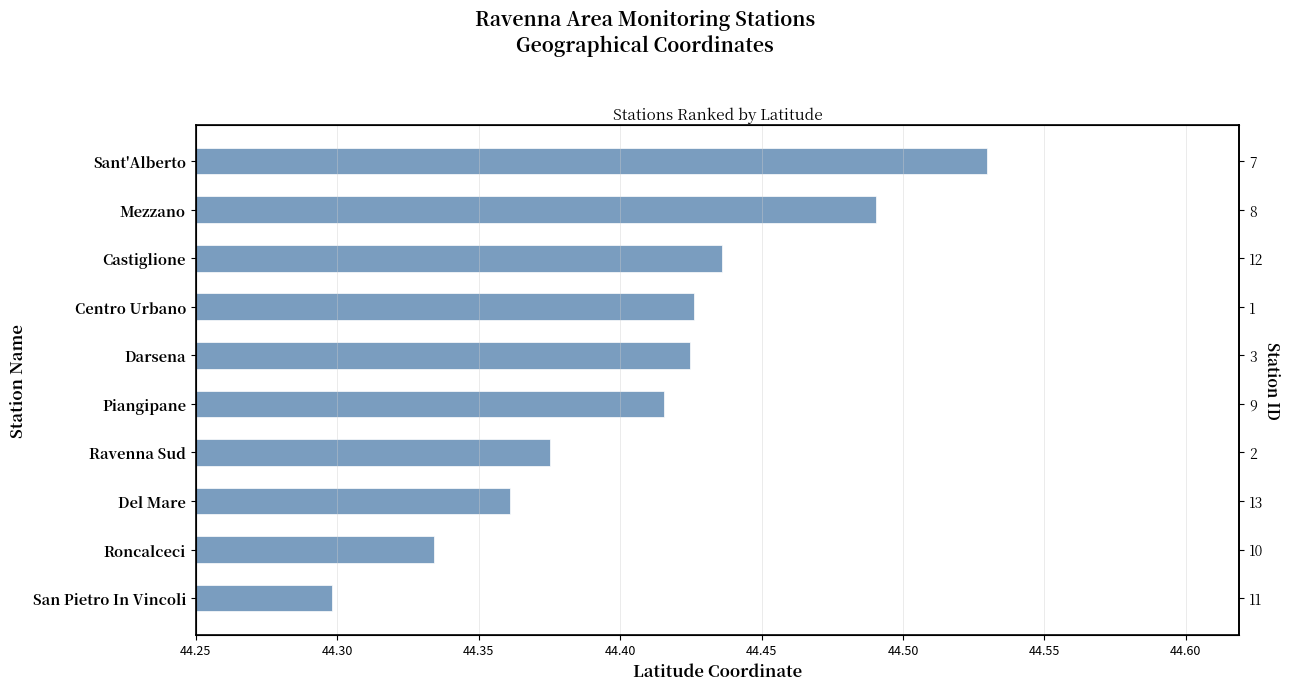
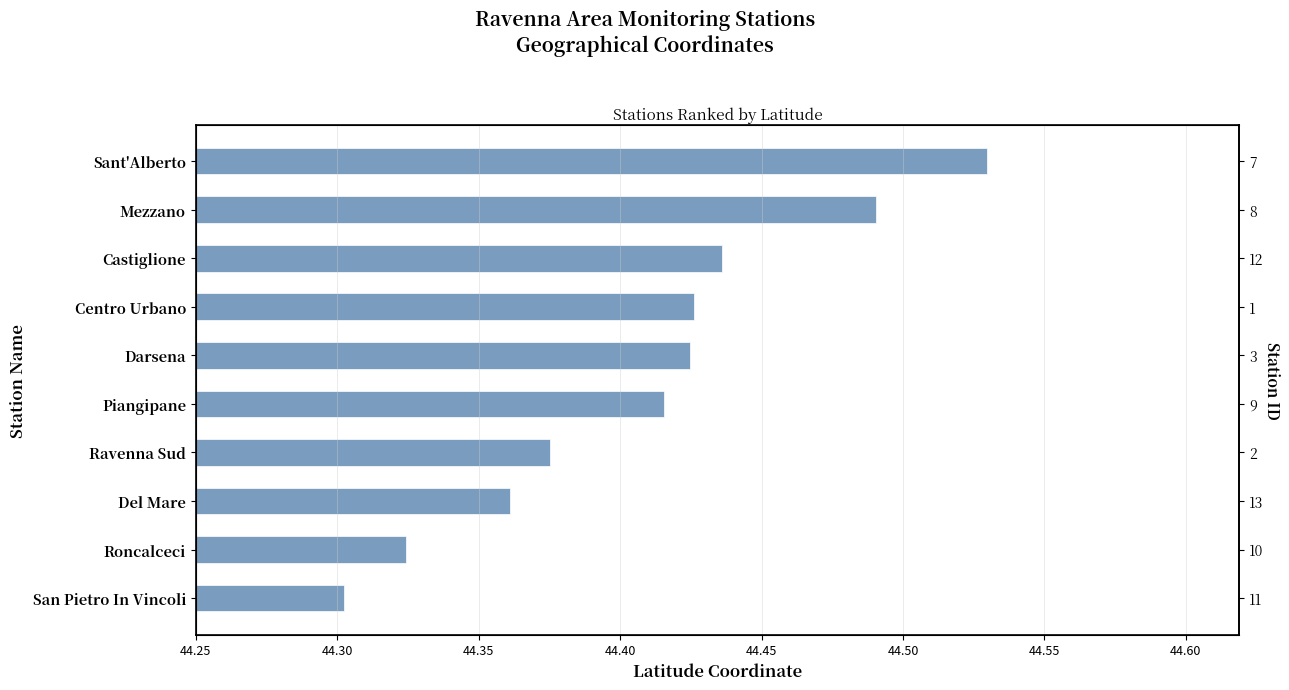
Roncalceci: 44.334 -> 44.324
San Pietro In Vincoli: 44.298 -> 44.302
